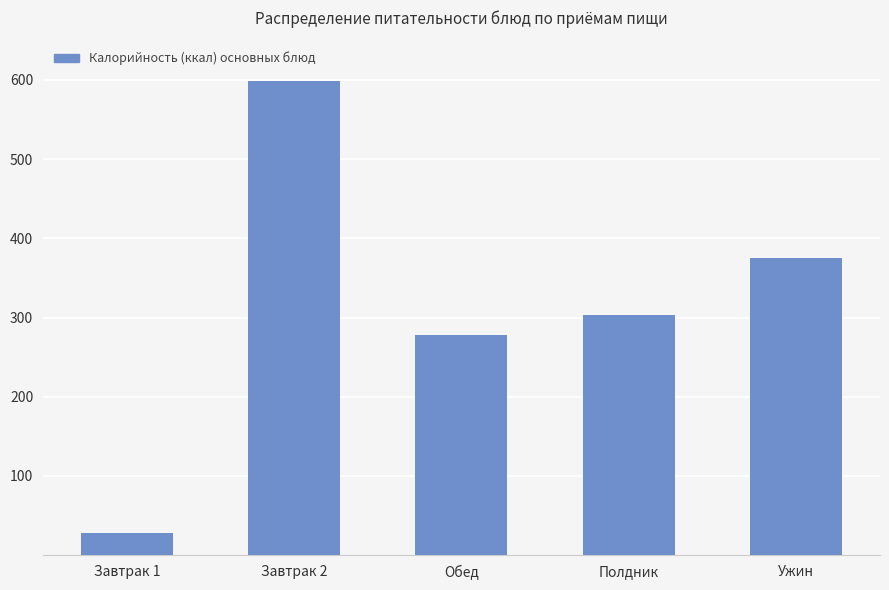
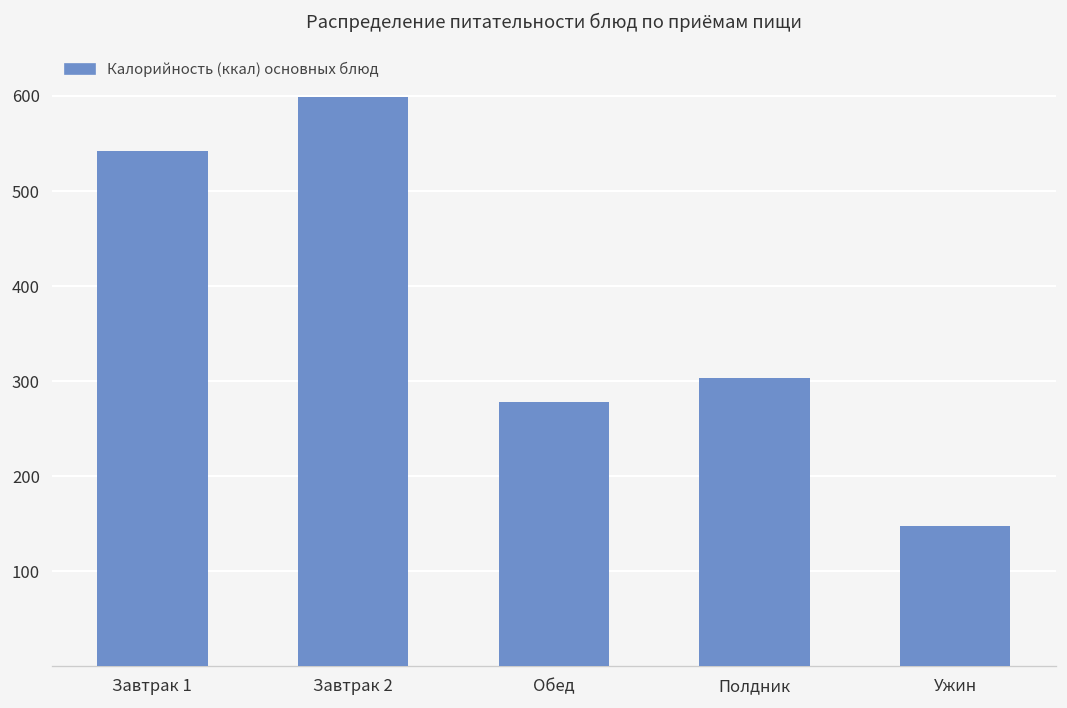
Завтрак 1: 30 -> 540
Ужин: 380 -> 150
